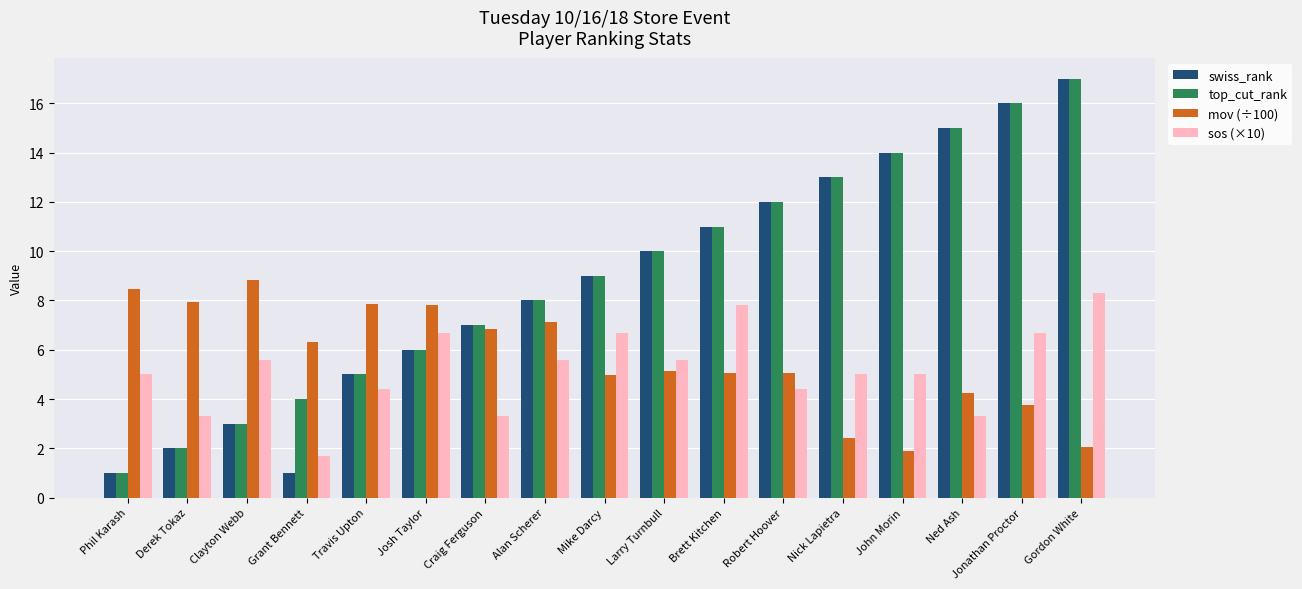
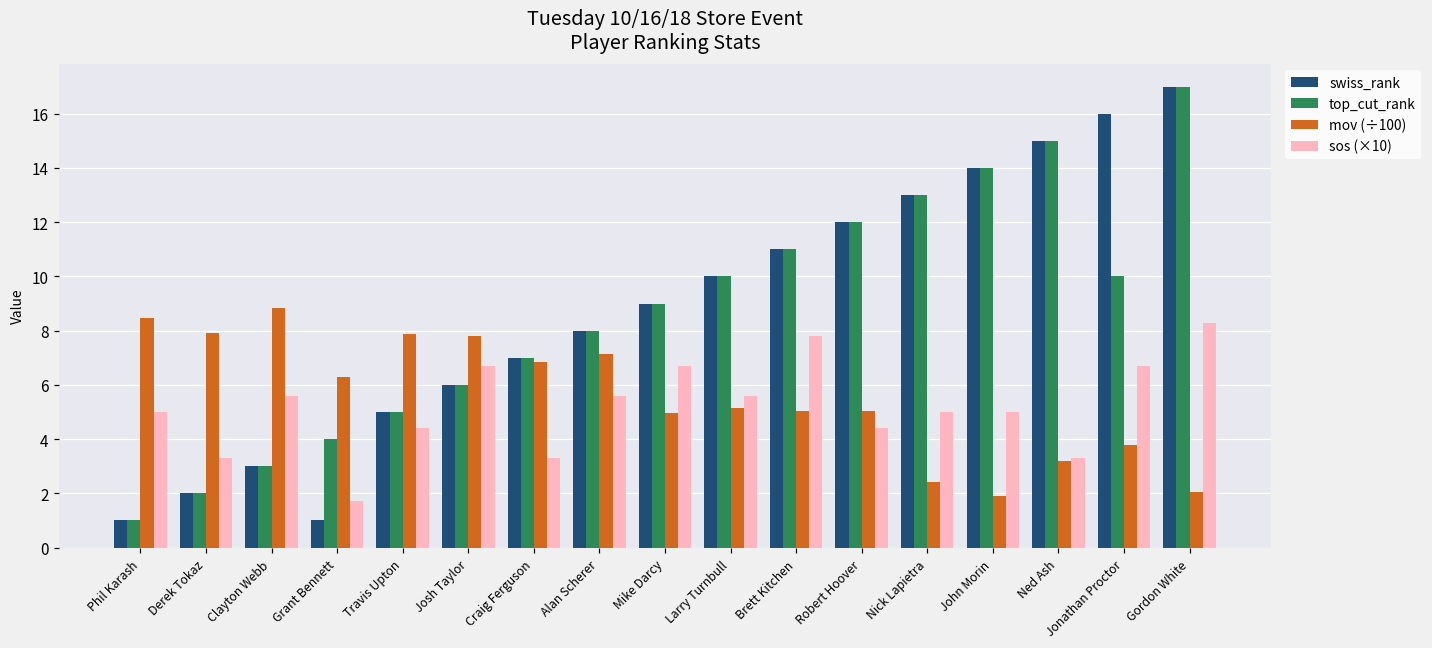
mov (÷100), Ned Ash: 4.3 -> 3.2
top_cut_rank, Jonathan Proctor: 16 -> 10
